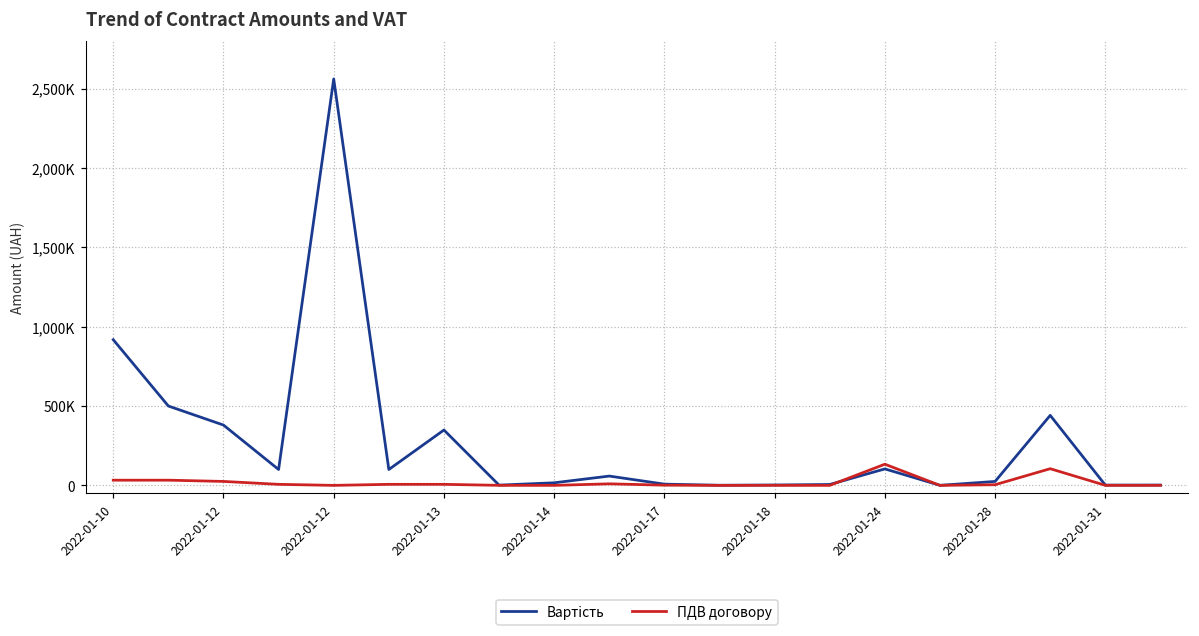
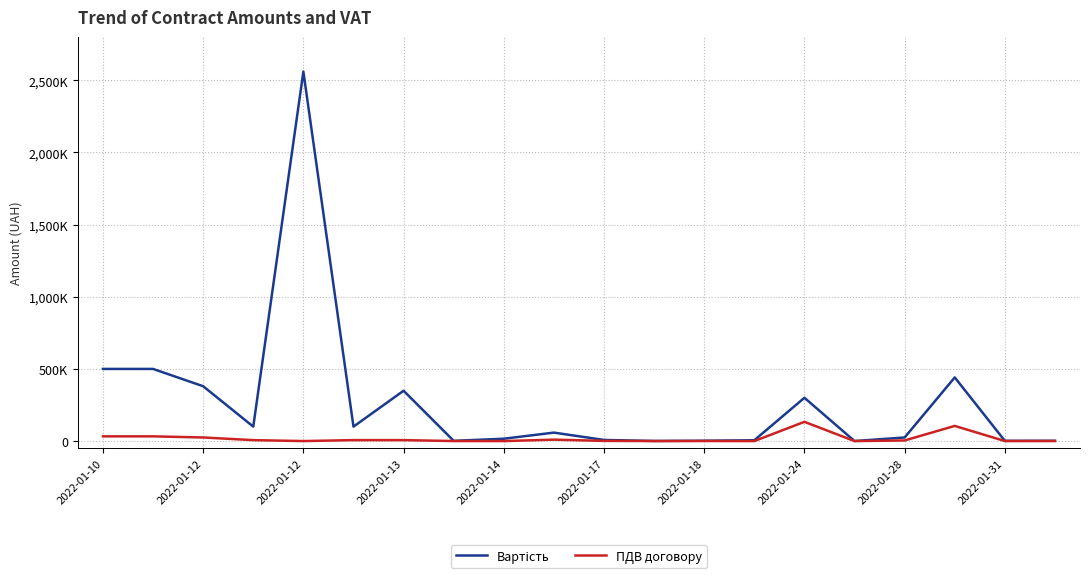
Вартість, 2022-01-10: 920,000 -> 500,000
Вартість, 2022-01-24: 100,000 -> 300,000
